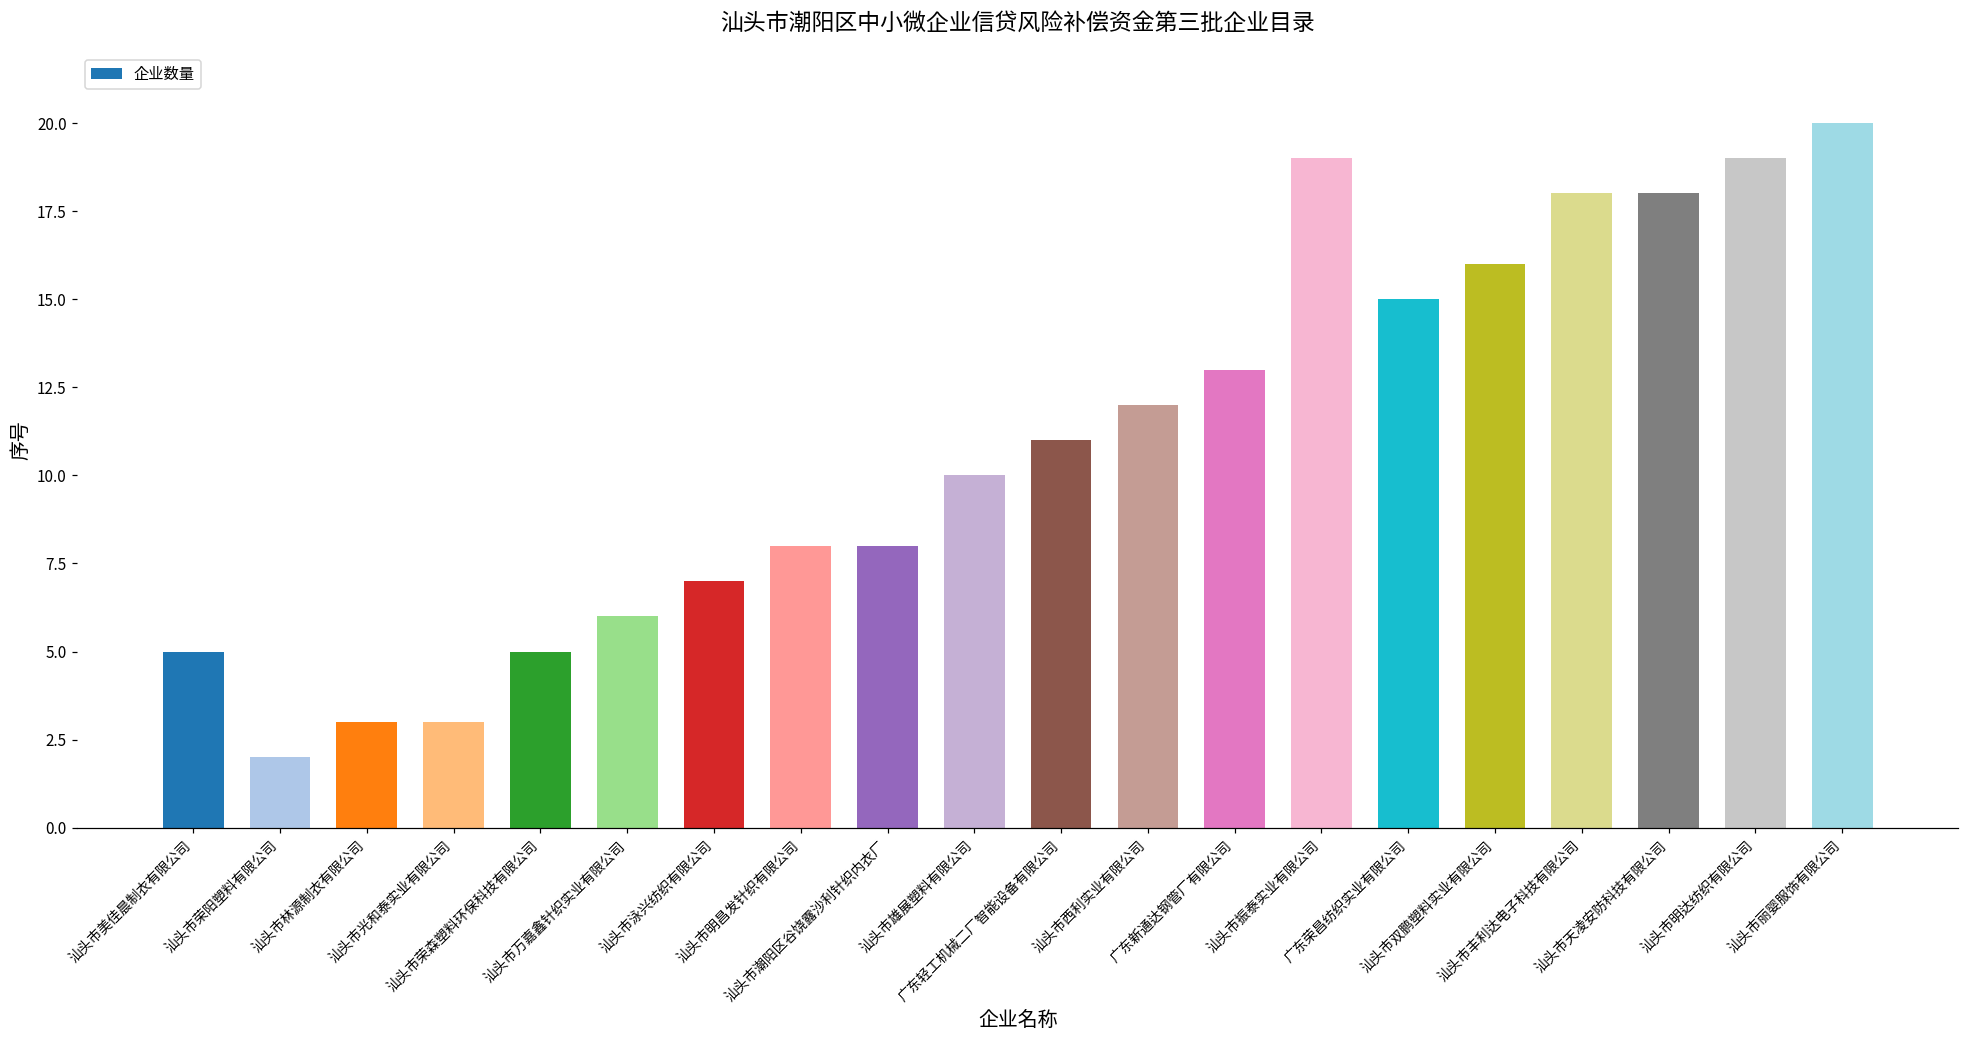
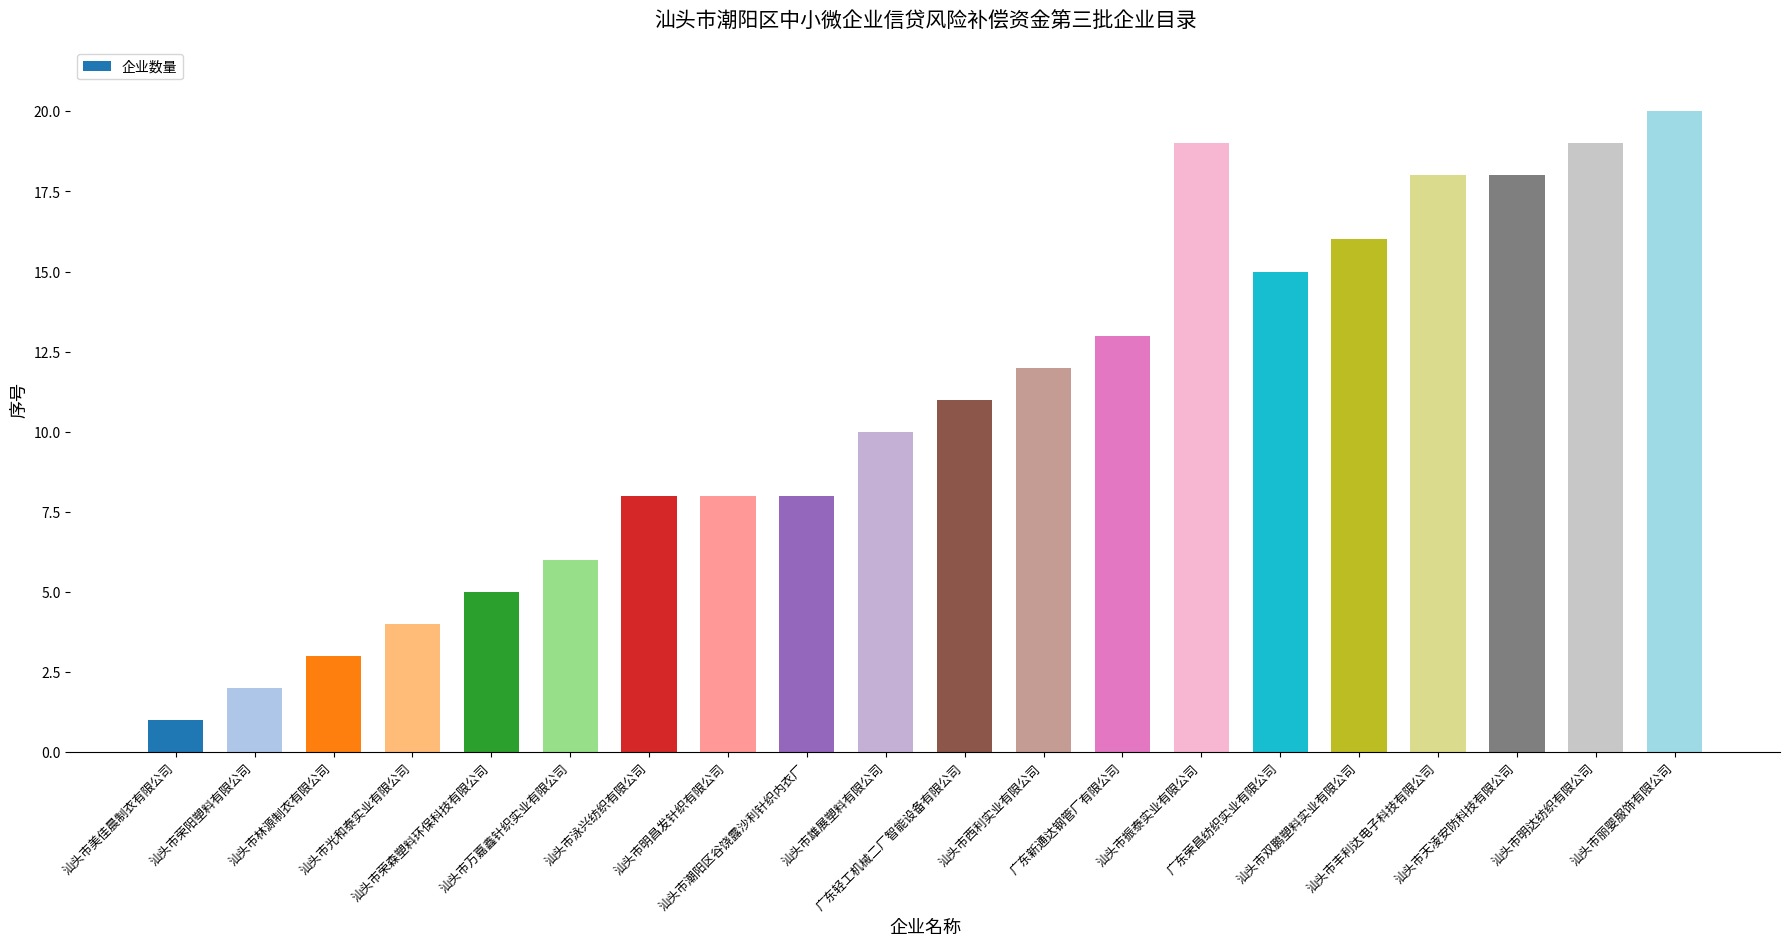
汕头市美佳晨制衣有限公司: 5 -> 1
汕头市光和泰实业有限公司: 3 -> 4
汕头市泳兴纺织有限公司: 7 -> 8
